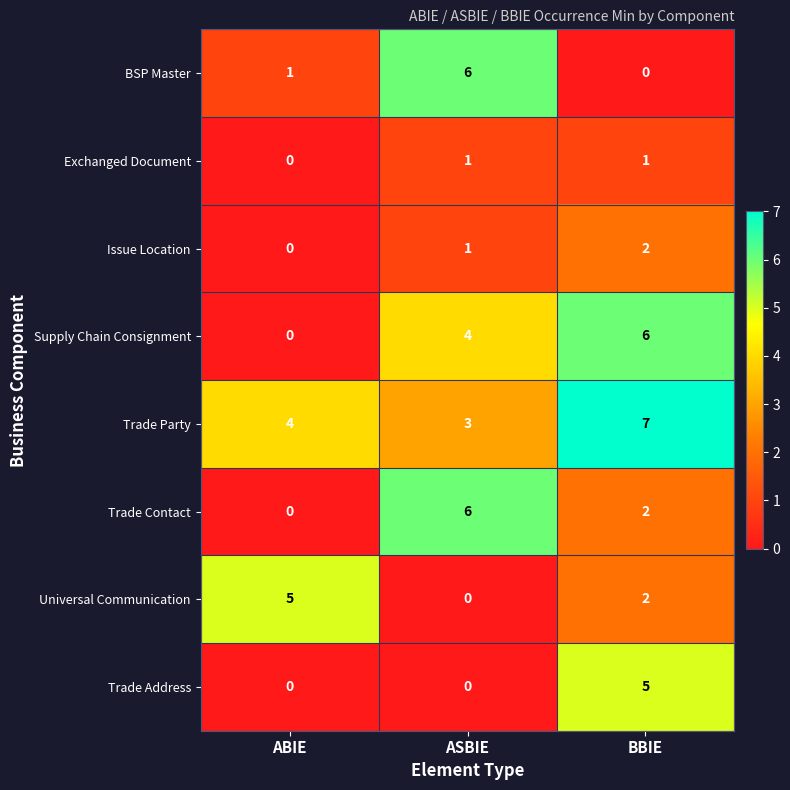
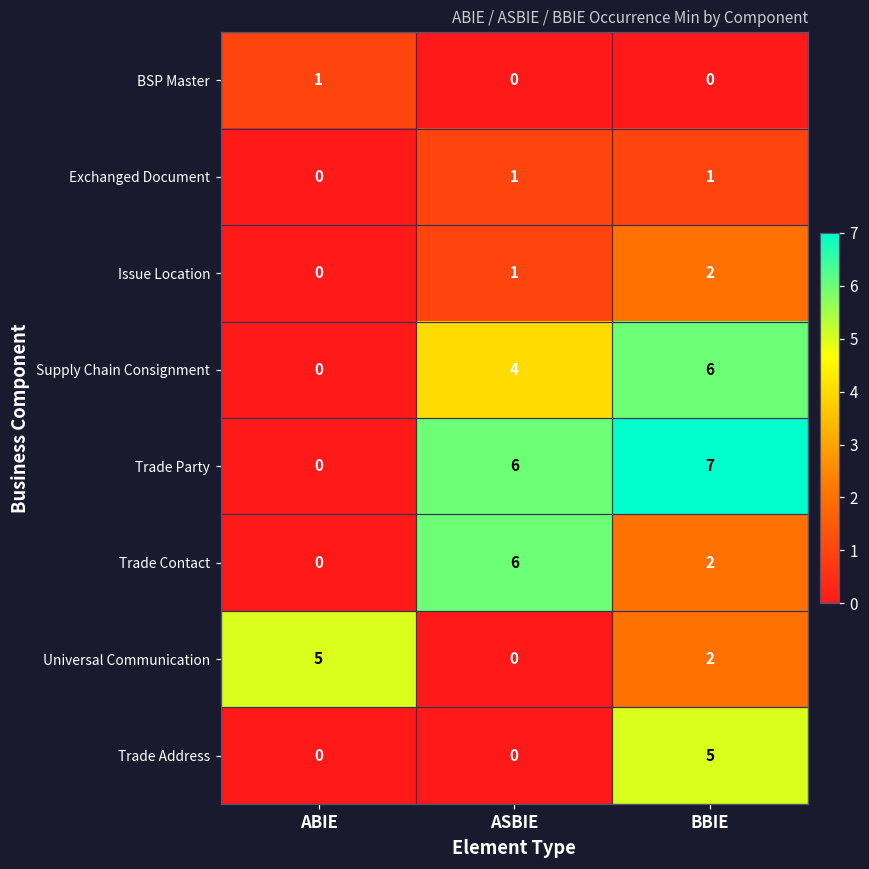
BSP Master, ASBIE: 6 -> 0
Trade Party, ABIE: 4 -> 0
Trade Party, ASBIE: 3 -> 6
